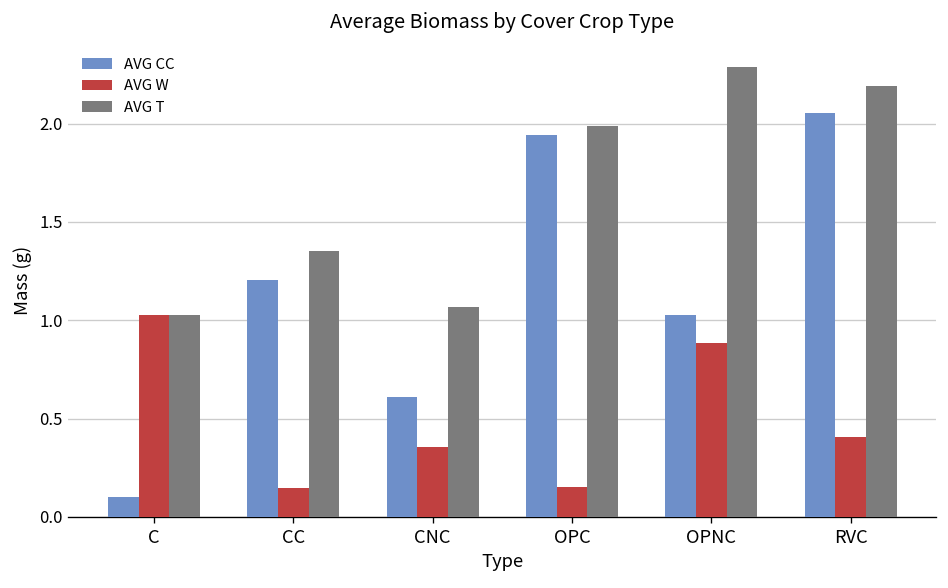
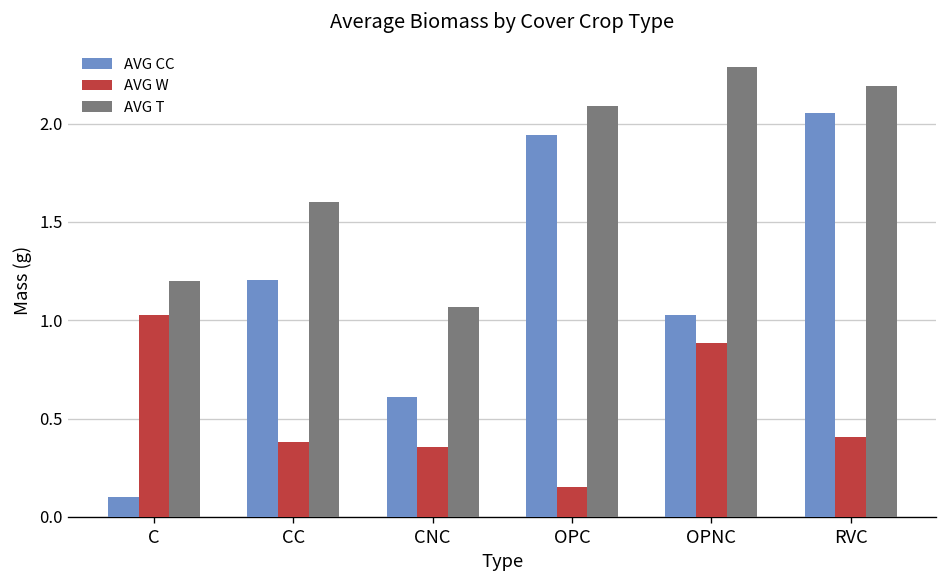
AVG T, C: 1.03 -> 1.20
AVG W, CC: 0.15 -> 0.38
AVG T, CC: 1.35 -> 1.60
AVG T, OPC: 1.99 -> 2.09
